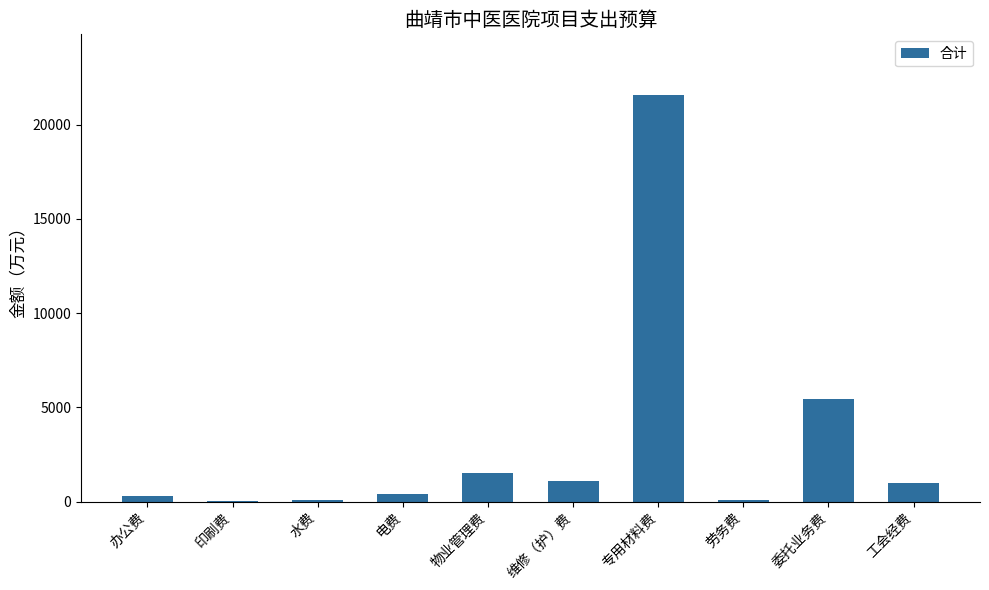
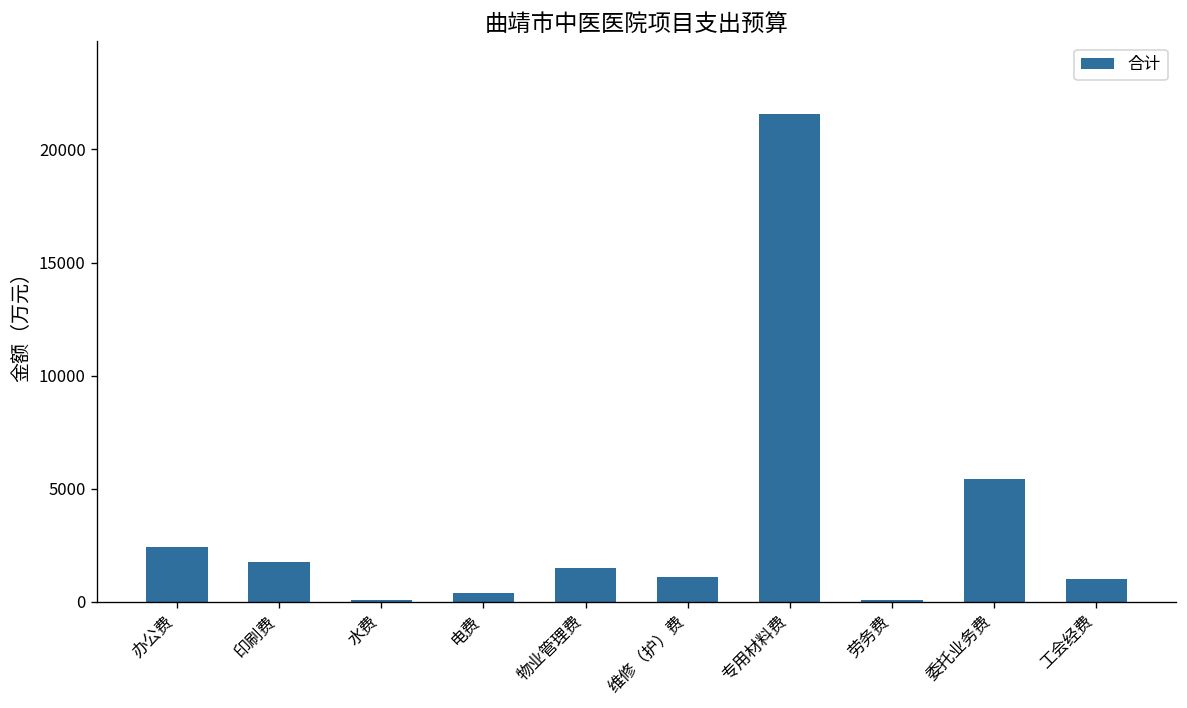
办公费: 300 -> 2400
印刷费: 0 -> 1800
